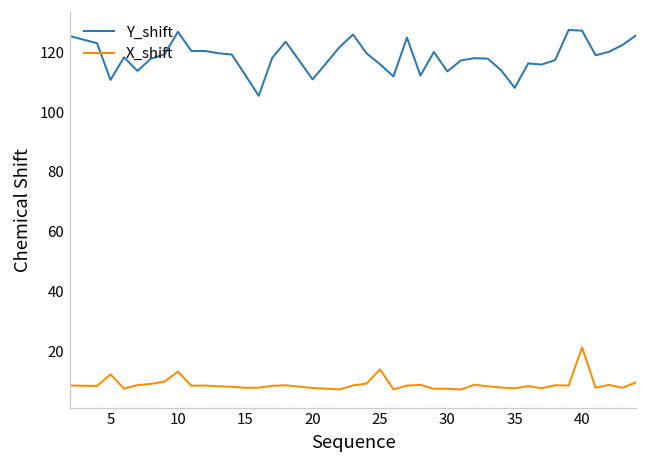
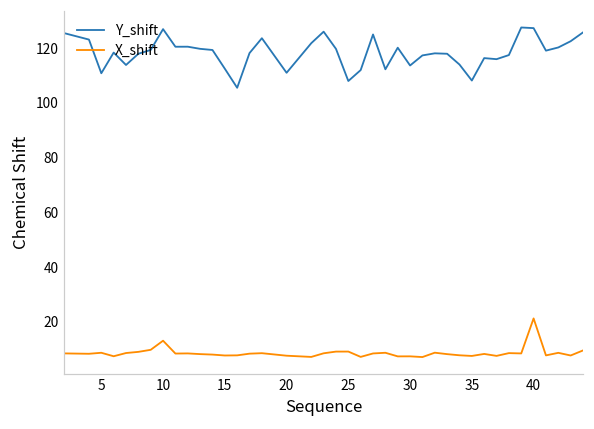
X_shift, 5: 12 -> 9
Y_shift, 25: 116 -> 108
X_shift, 25: 14 -> 9
